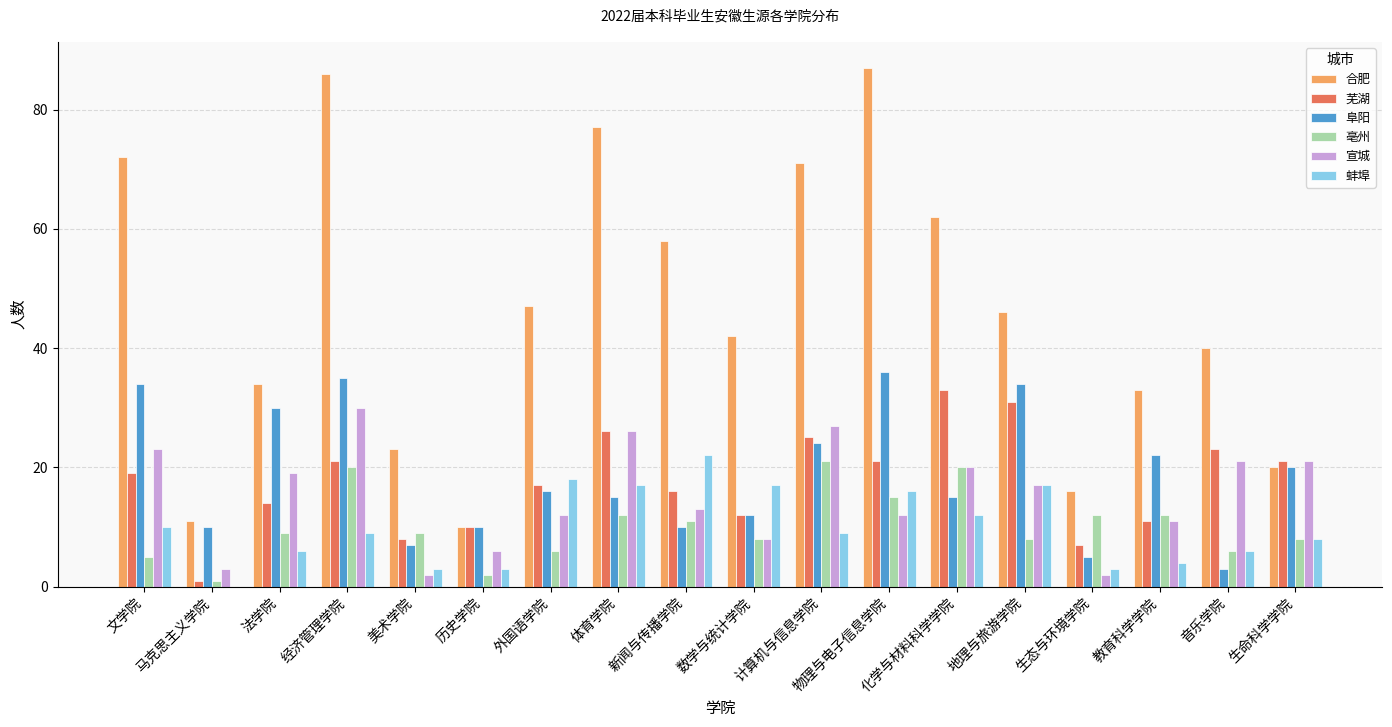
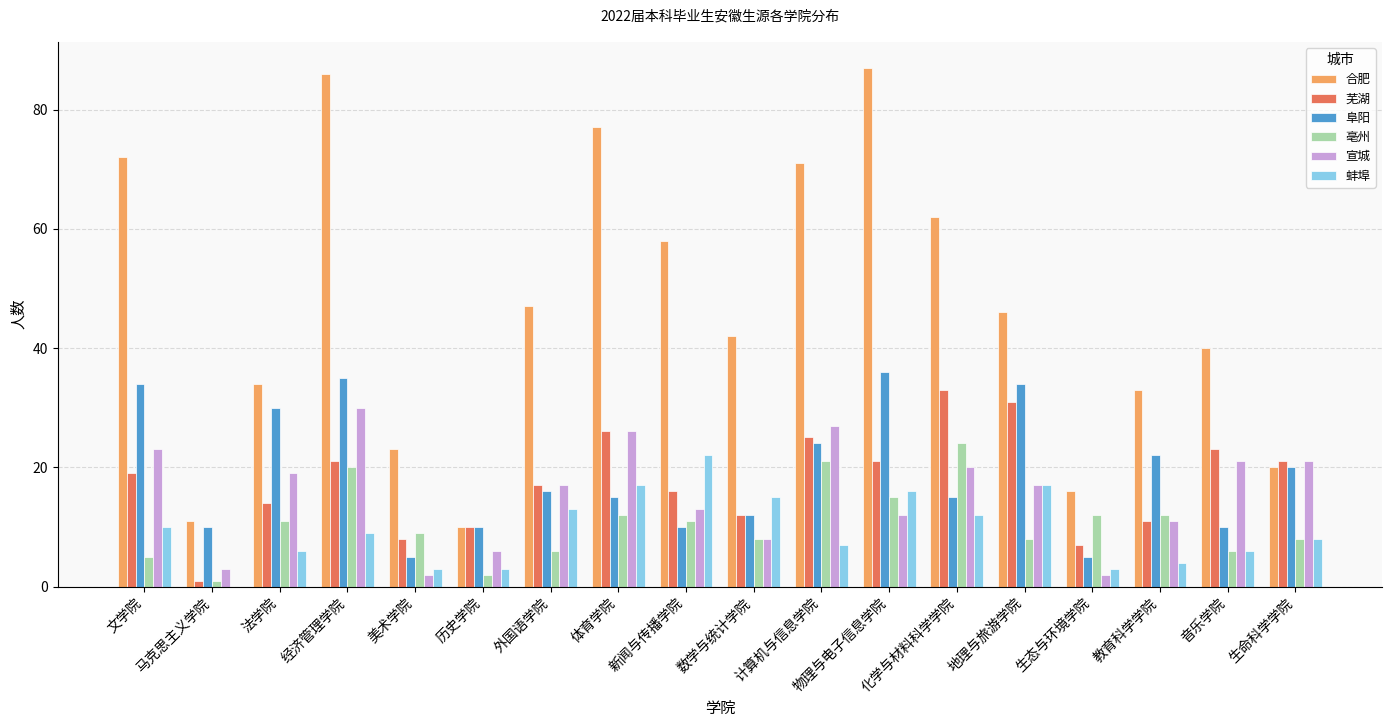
亳州, 法学院: 9 -> 11
阜阳, 美术学院: 7 -> 5
宣城, 外国语学院: 12 -> 17
蚌埠, 外国语学院: 18 -> 13
蚌埠, 数学与统计学院: 17 -> 15
蚌埠, 计算机与信息学院: 9 -> 7
亳州, 化学与材料科学学院: 20 -> 24
阜阳, 音乐学院: 3 -> 10
